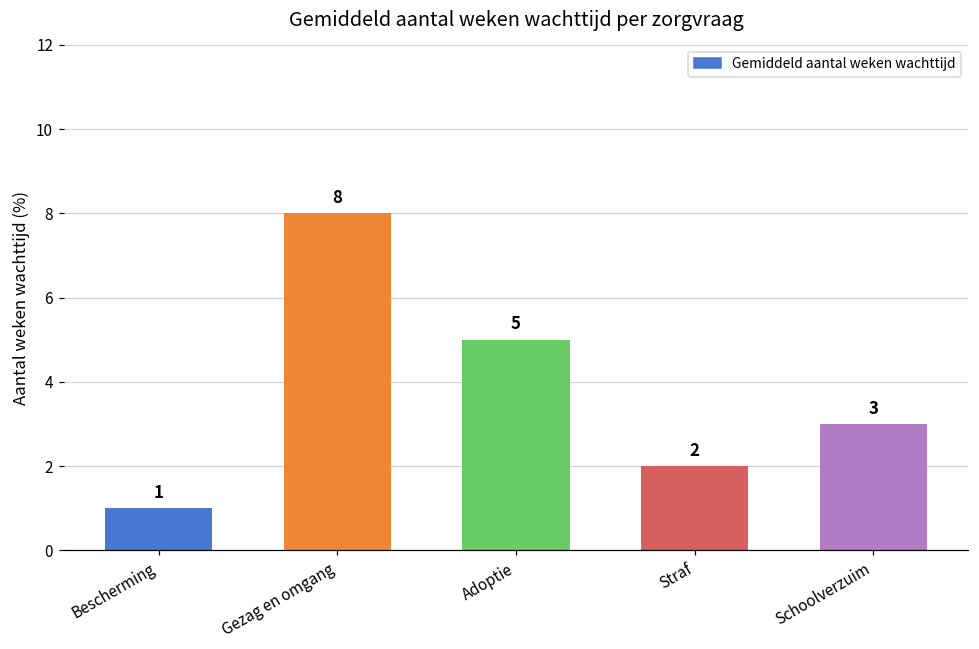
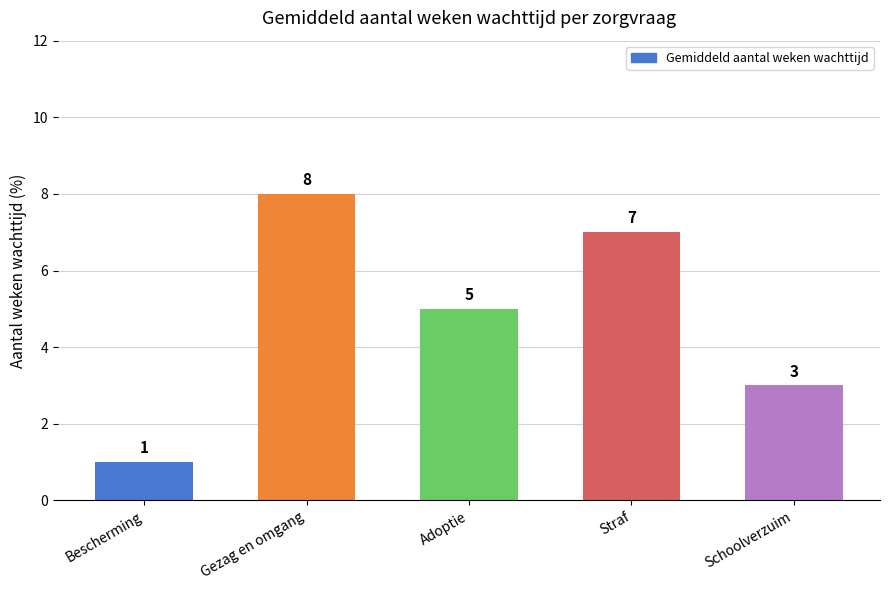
Straf: 2 -> 7
